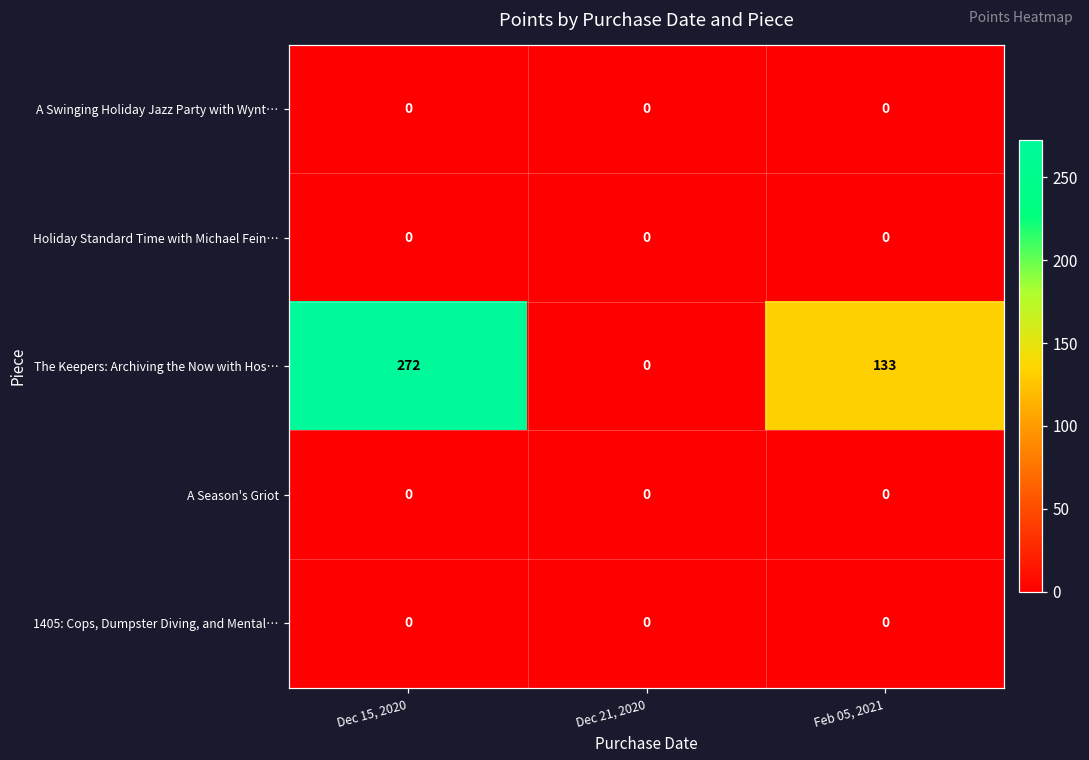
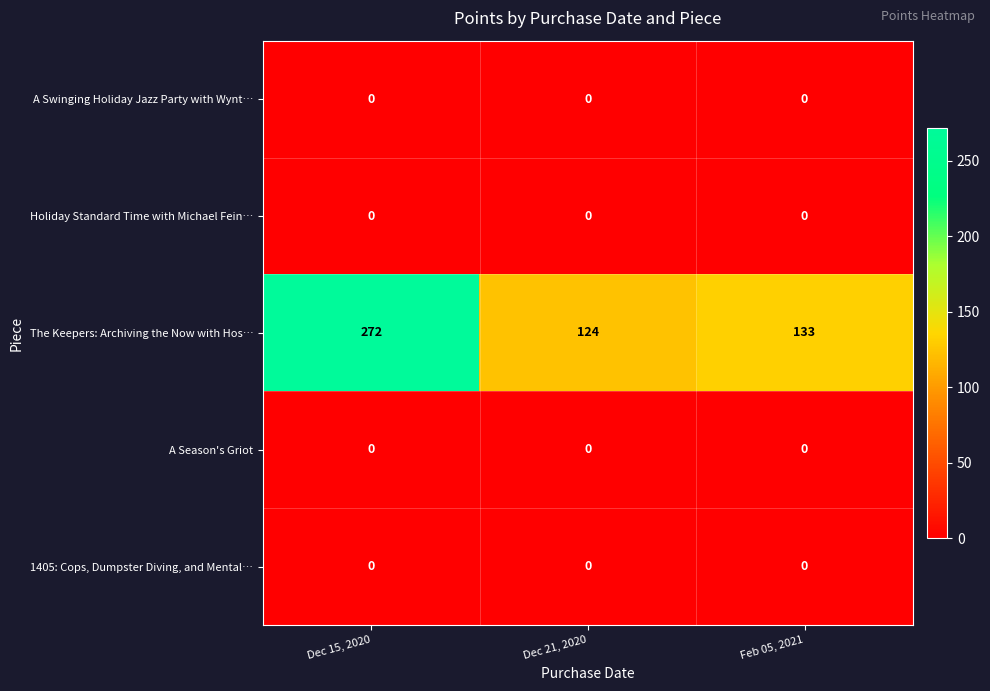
The Keepers: Archiving the Now with Hos…, Dec 21, 2020: 0 -> 124
